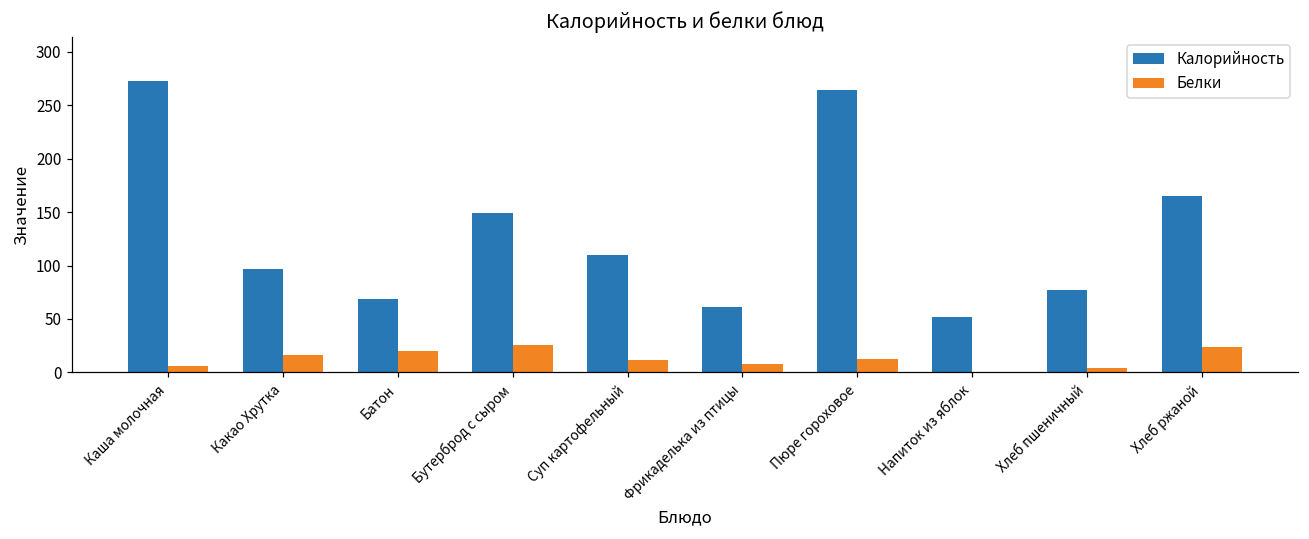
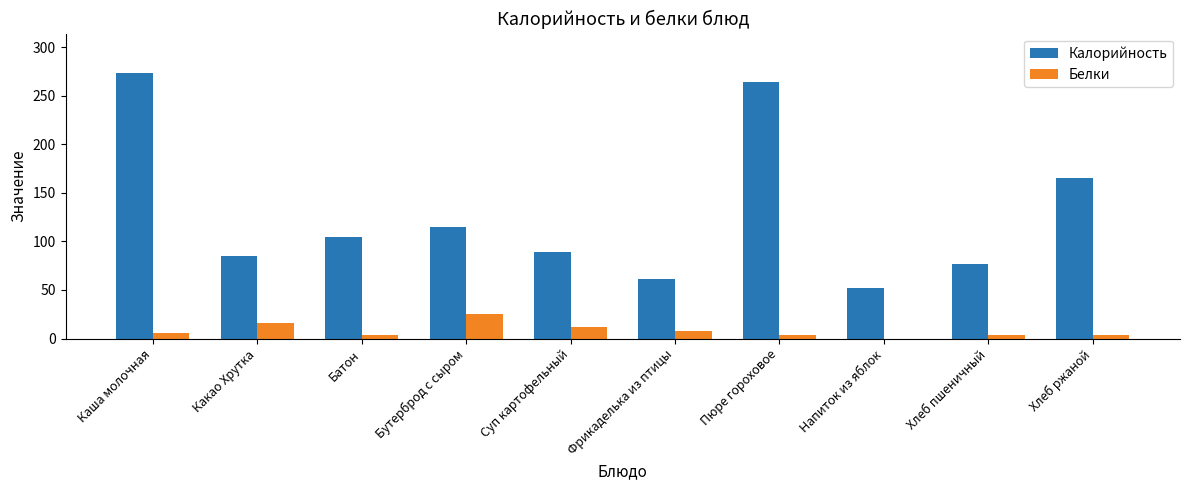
Калорийность, Какао Хрутка: 100 -> 90
Калорийность, Батон: 70 -> 110
Белки, Батон: 20 -> 0
Калорийность, Бутерброд с сыром: 150 -> 120
Калорийность, Суп картофельный: 110 -> 90
Белки, Пюре гороховое: 10 -> 0
Белки, Хлеб ржаной: 20 -> 0
